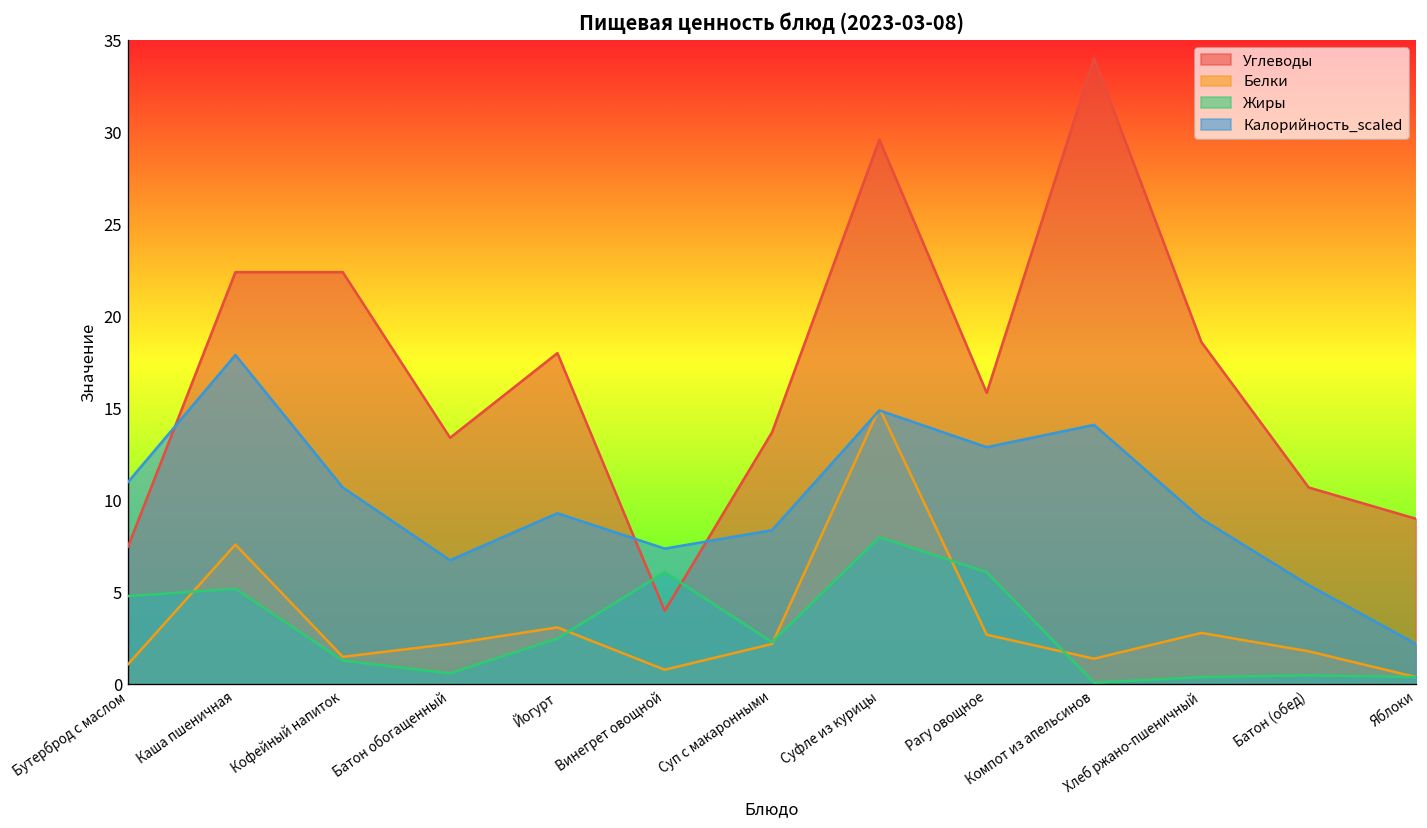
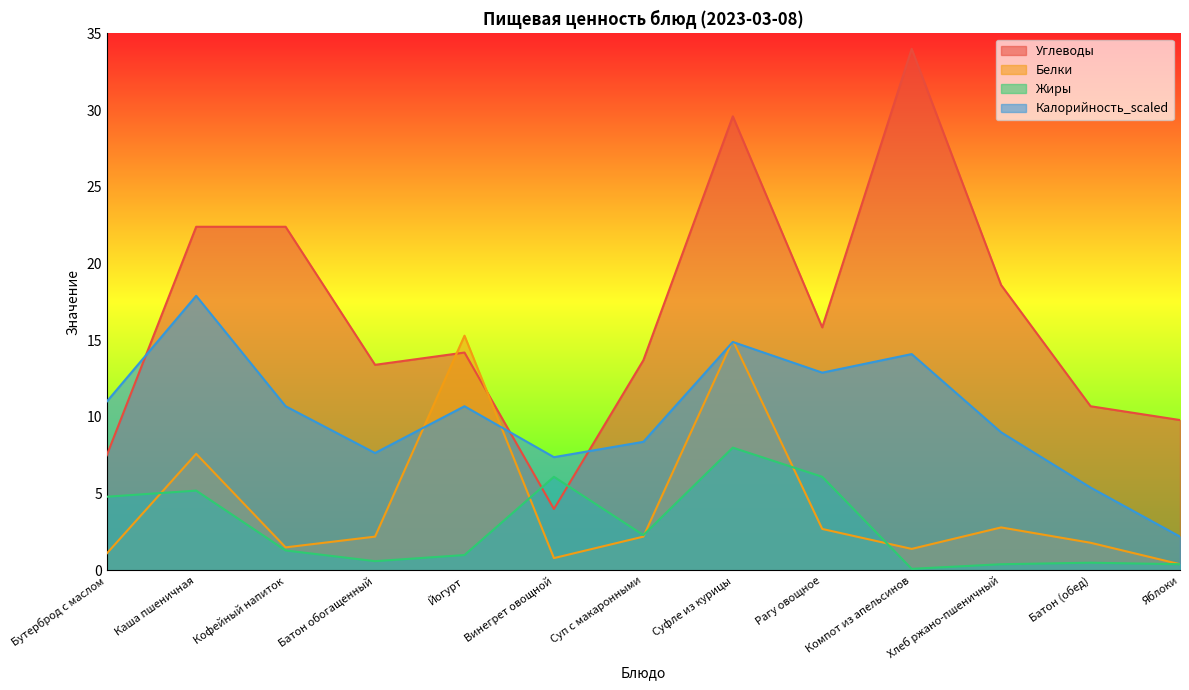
Калорийность_scaled, Батон обогащенный: 6.8 -> 7.7
Углеводы, Йогурт: 18.0 -> 14.2
Белки, Йогурт: 3.1 -> 15.3
Жиры, Йогурт: 2.5 -> 1.0
Калорийность_scaled, Йогурт: 9.3 -> 10.7
Углеводы, Яблоки: 9.0 -> 9.8
